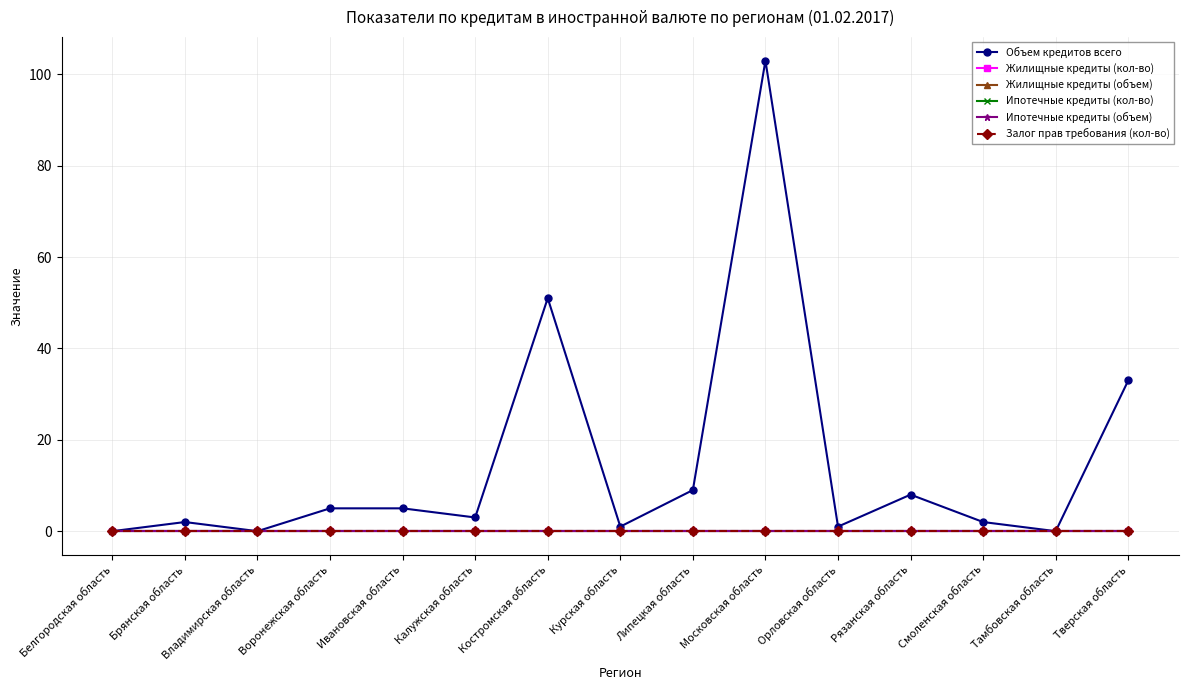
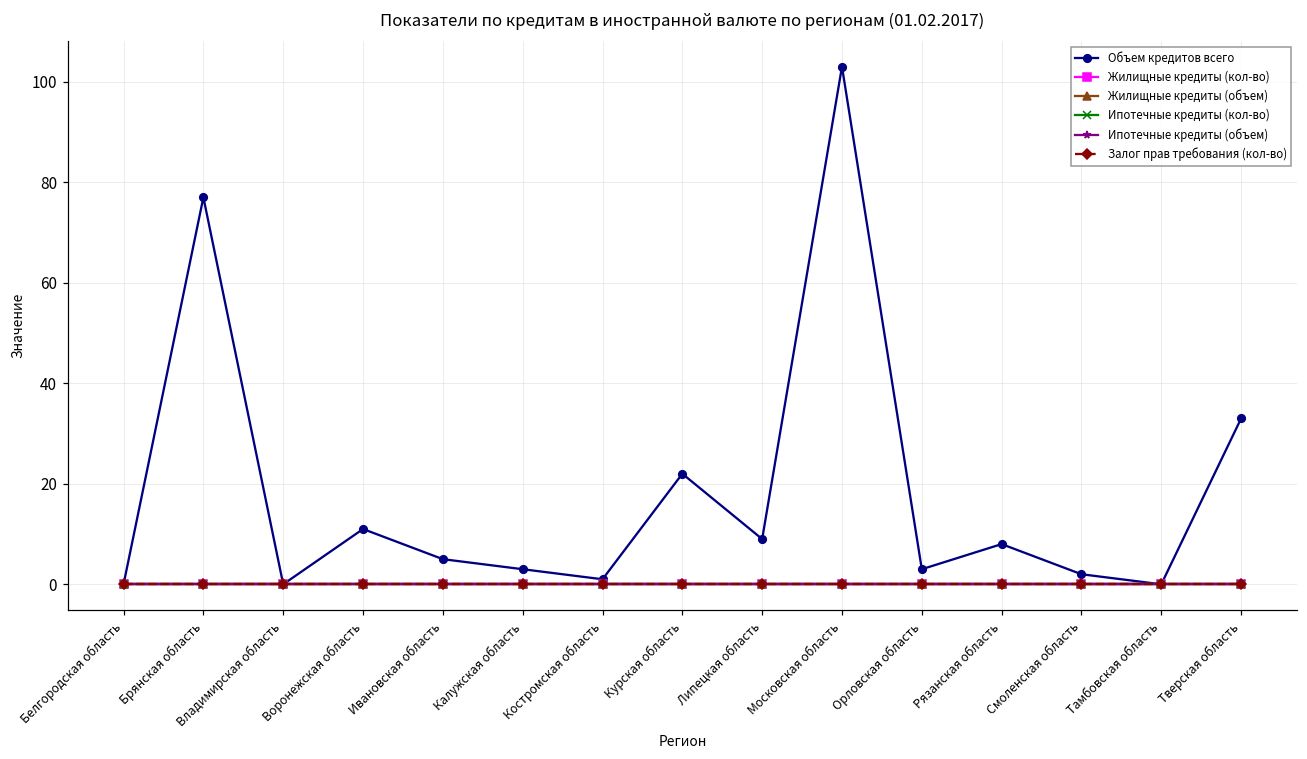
Объем кредитов всего, Брянская область: 2 -> 77
Объем кредитов всего, Воронежская область: 5 -> 11
Объем кредитов всего, Костромская область: 51 -> 1
Объем кредитов всего, Курская область: 1 -> 22
Объем кредитов всего, Орловская область: 1 -> 3
